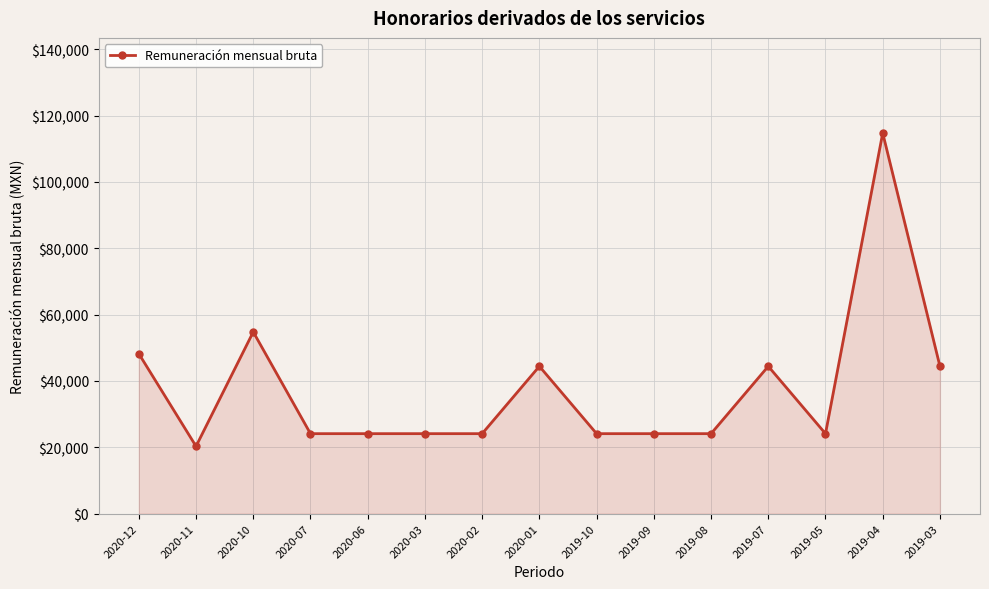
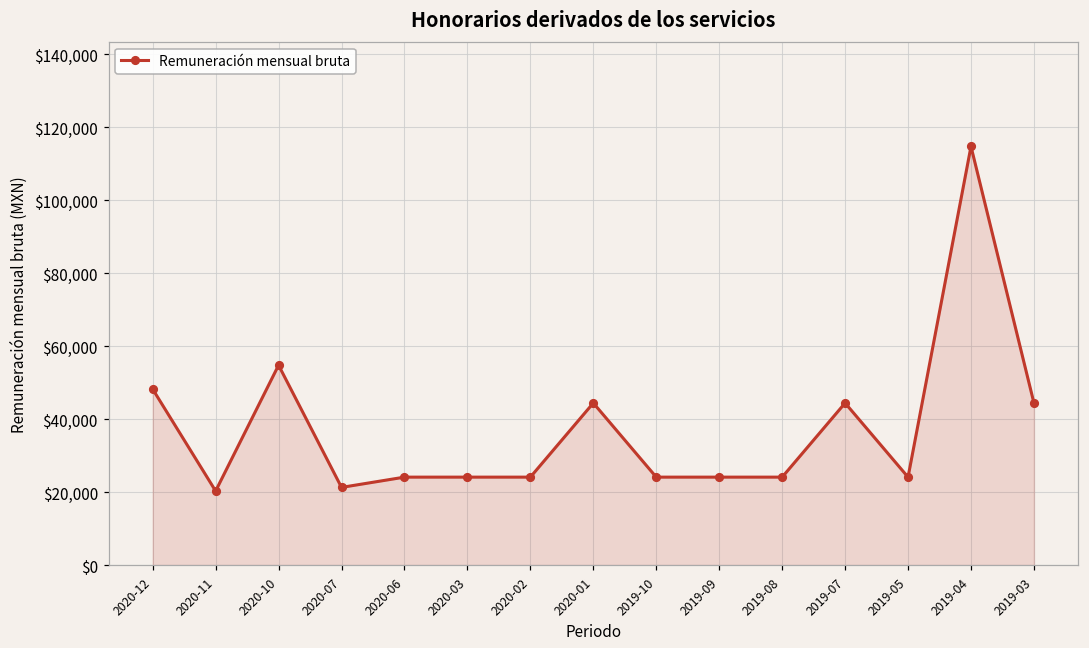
2020-07: $24,000 -> $21,000
